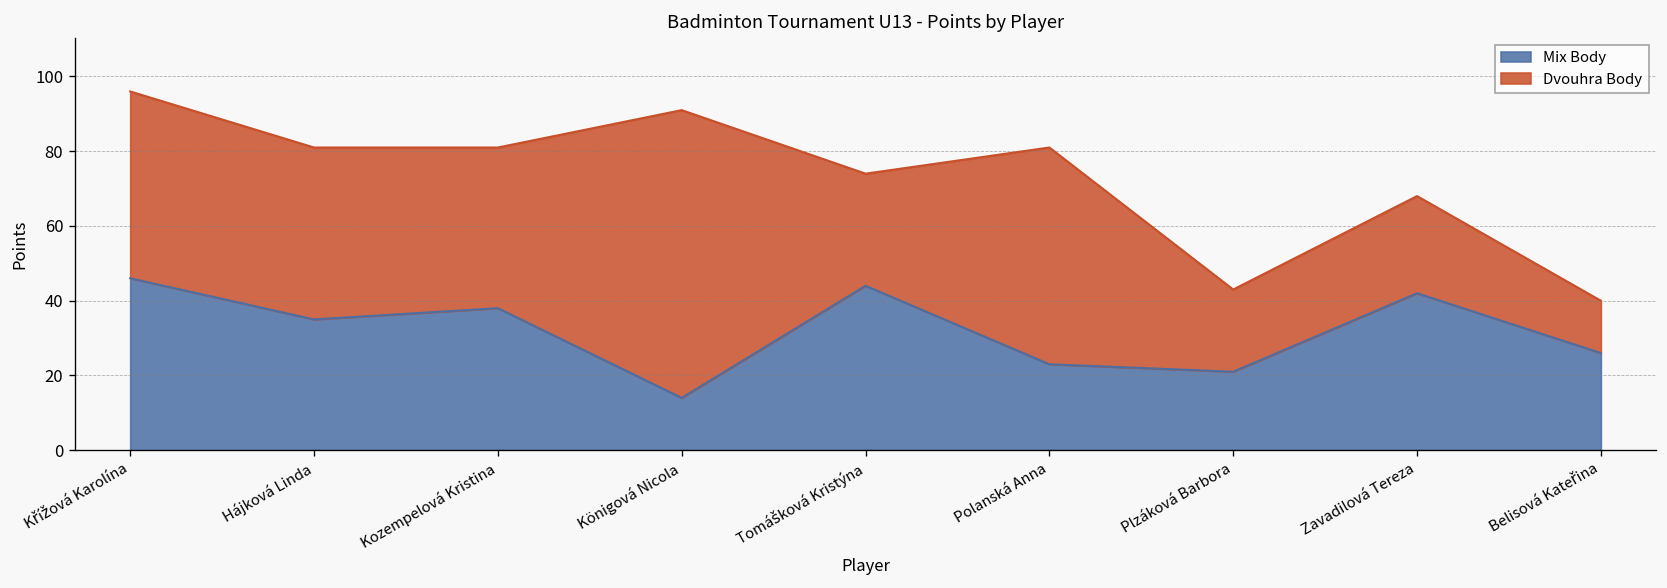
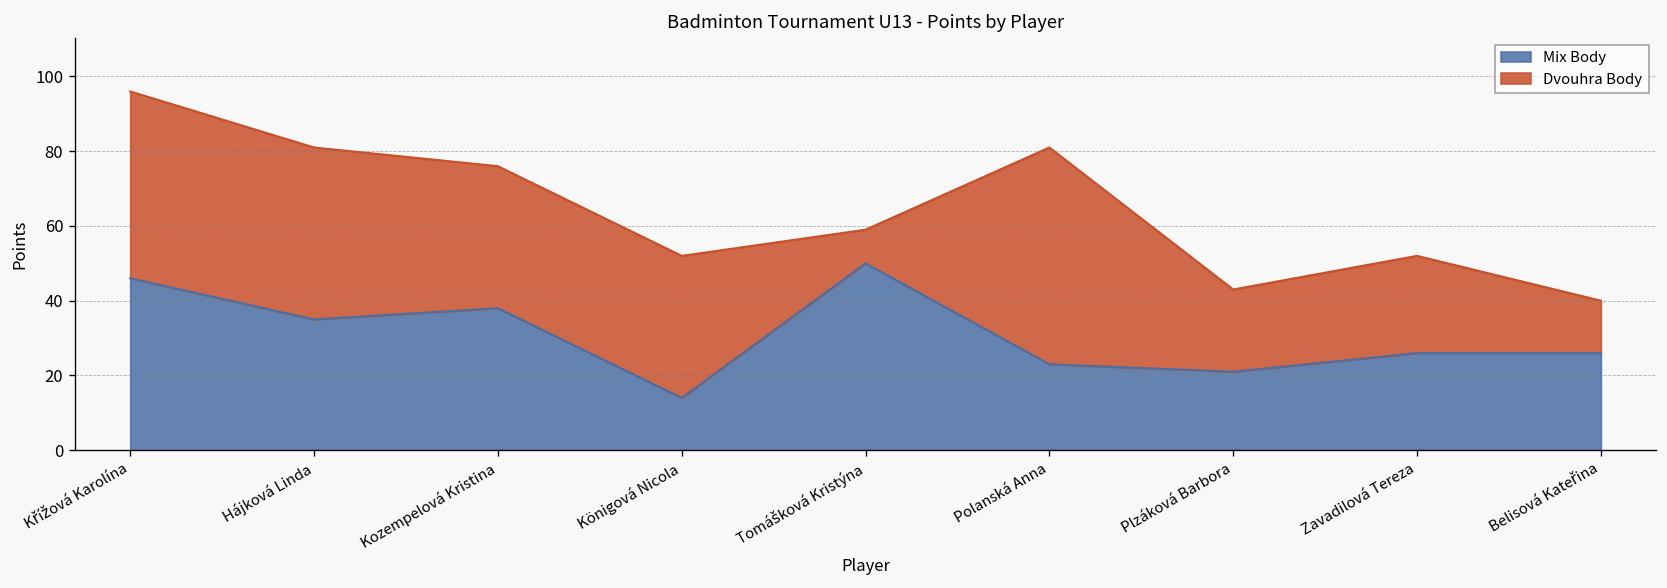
Dvouhra Body, Kozempelová Kristina: 43 -> 38
Dvouhra Body, Königová Nicola: 77 -> 38
Mix Body, Tomášková Kristýna: 44 -> 50
Dvouhra Body, Tomášková Kristýna: 30 -> 9
Mix Body, Zavadilová Tereza: 42 -> 26
